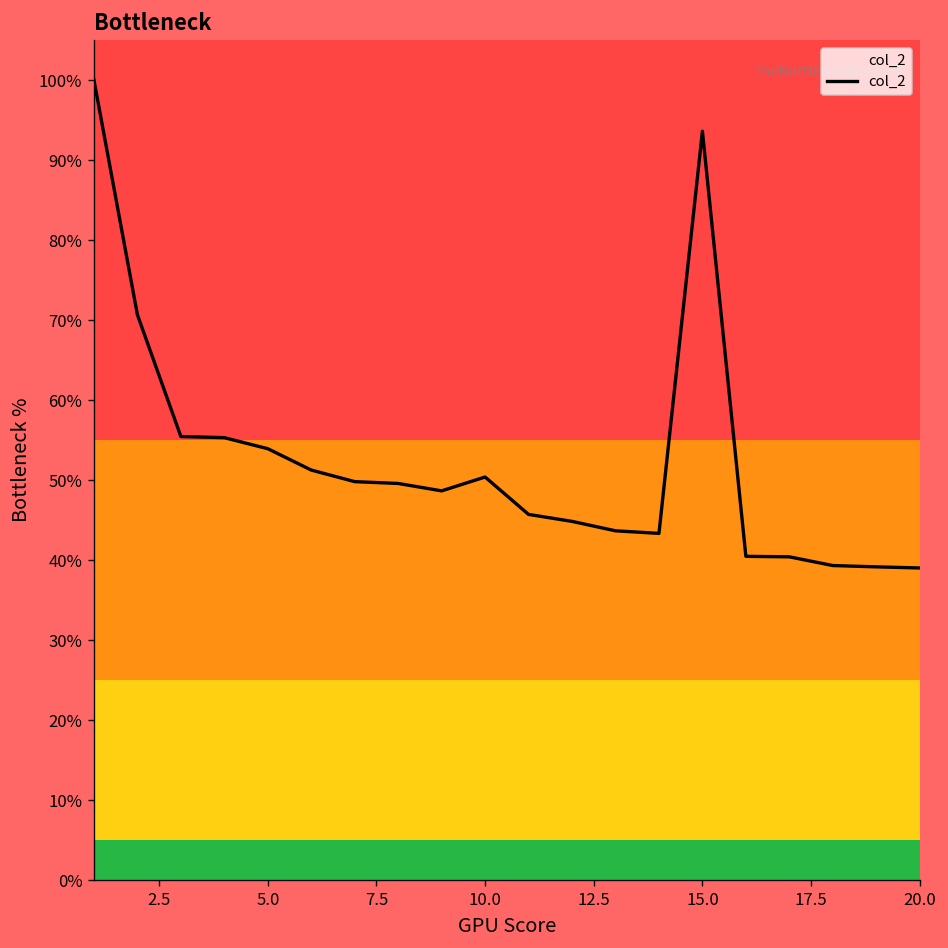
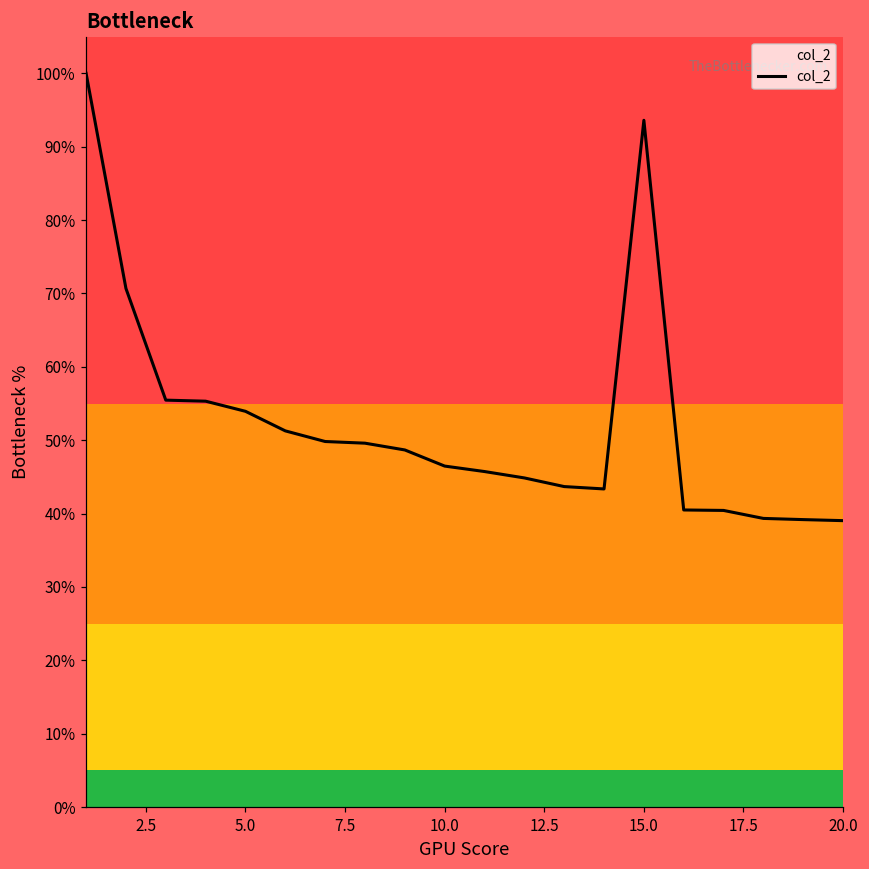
10.0: 50% -> 46%
